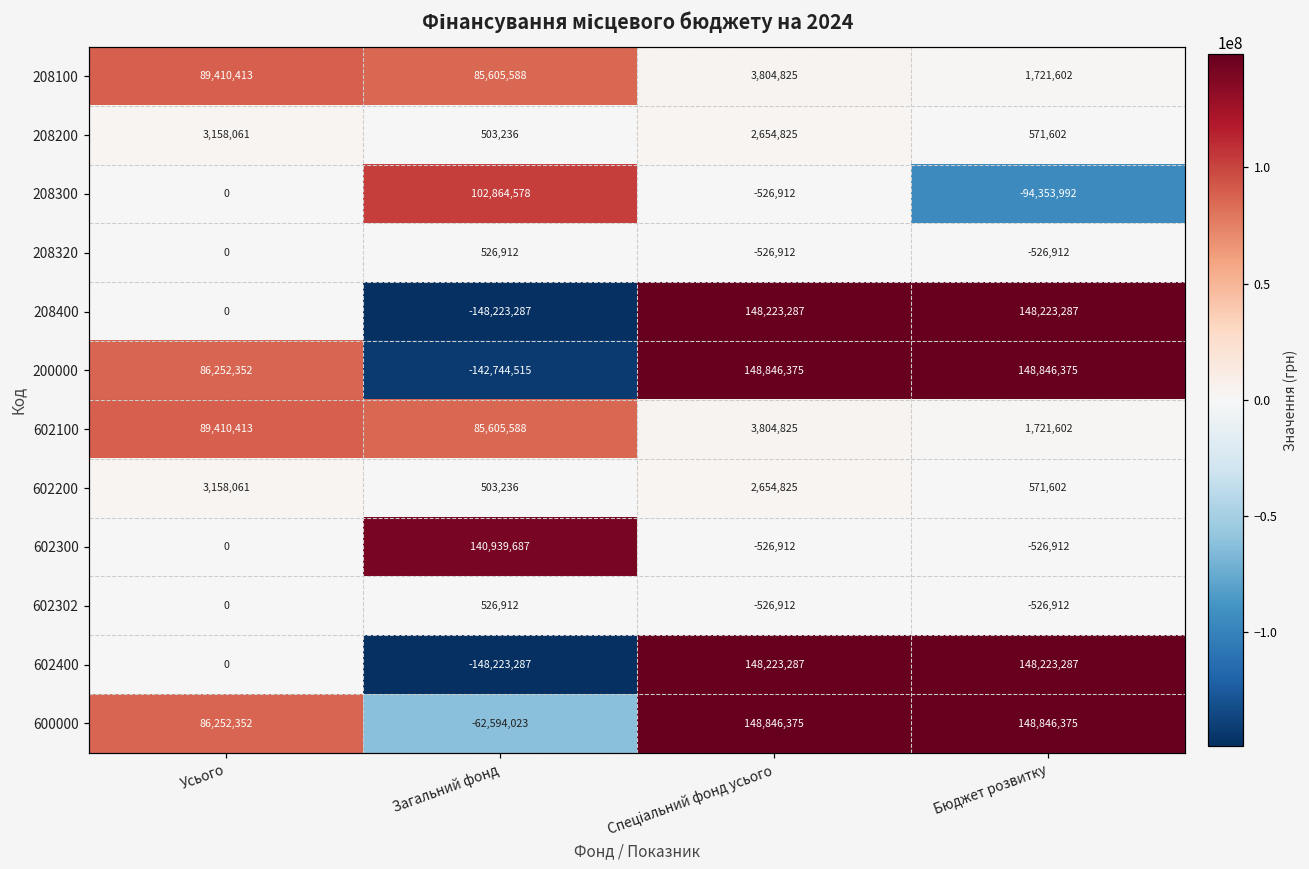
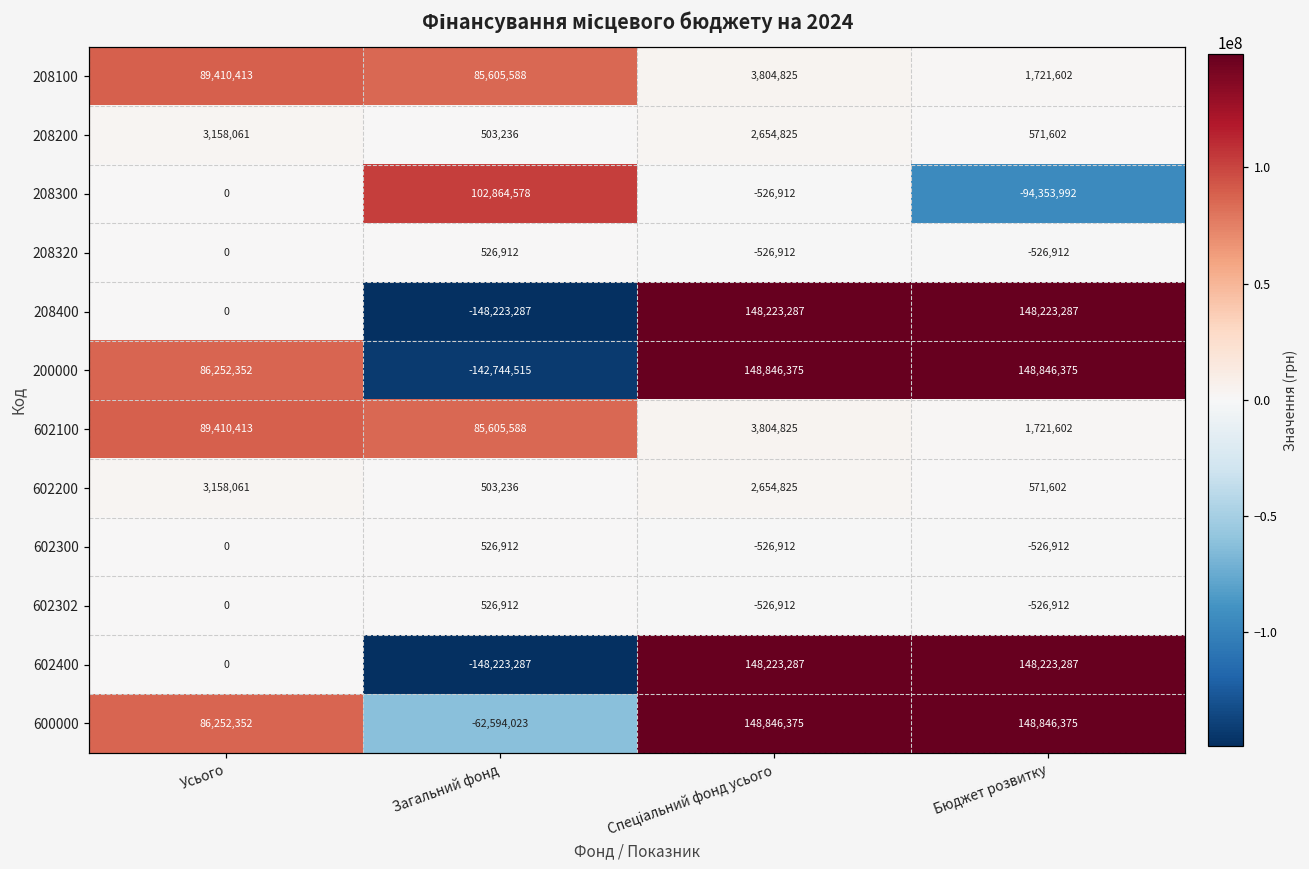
602300, Загальний фонд: 140,939,687 -> 526,912
